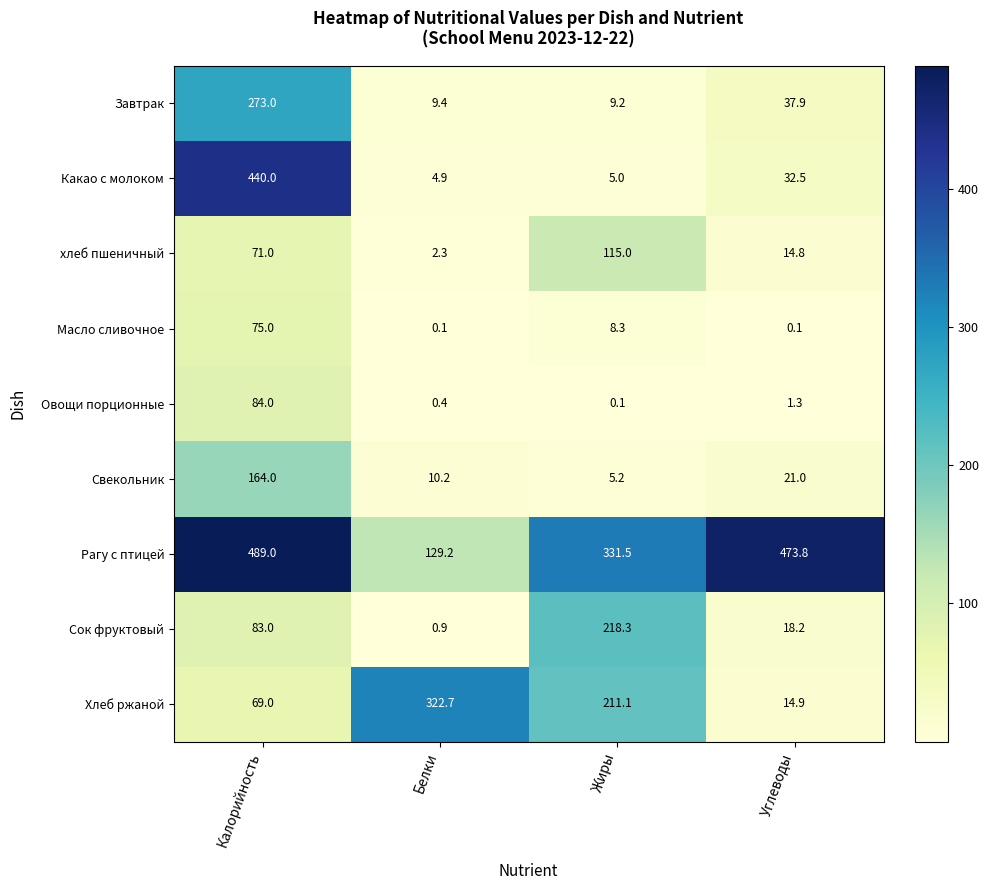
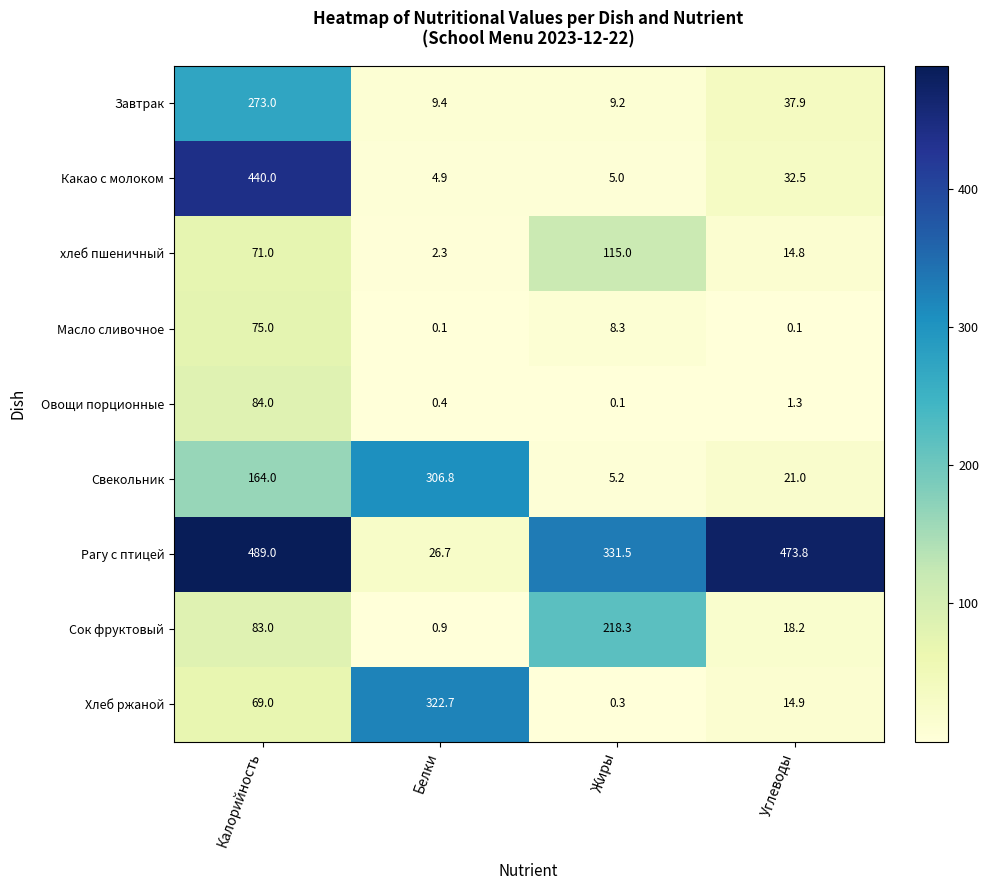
Свекольник, Белки: 10.2 -> 306.8
Рагу с птицей, Белки: 129.2 -> 26.7
Хлеб ржаной, Жиры: 211.1 -> 0.3
